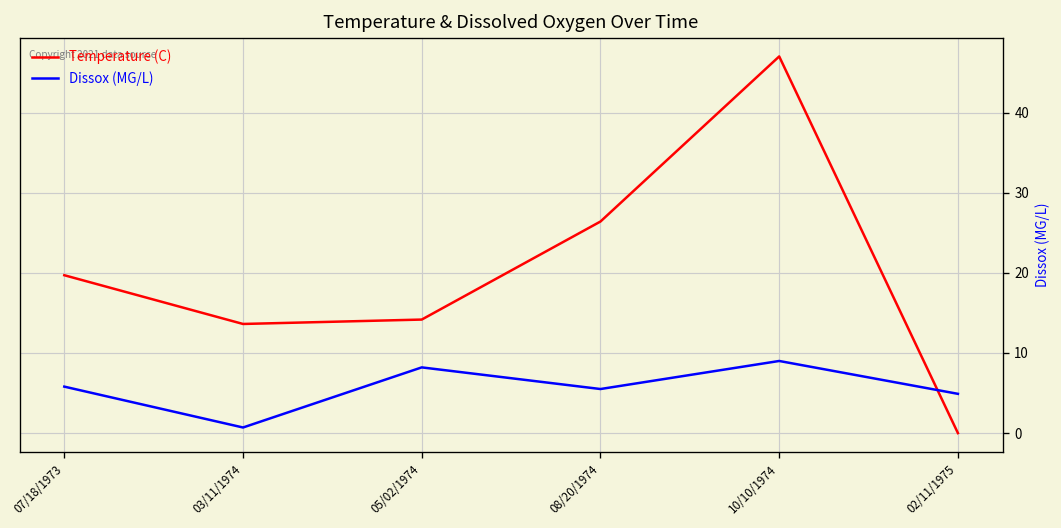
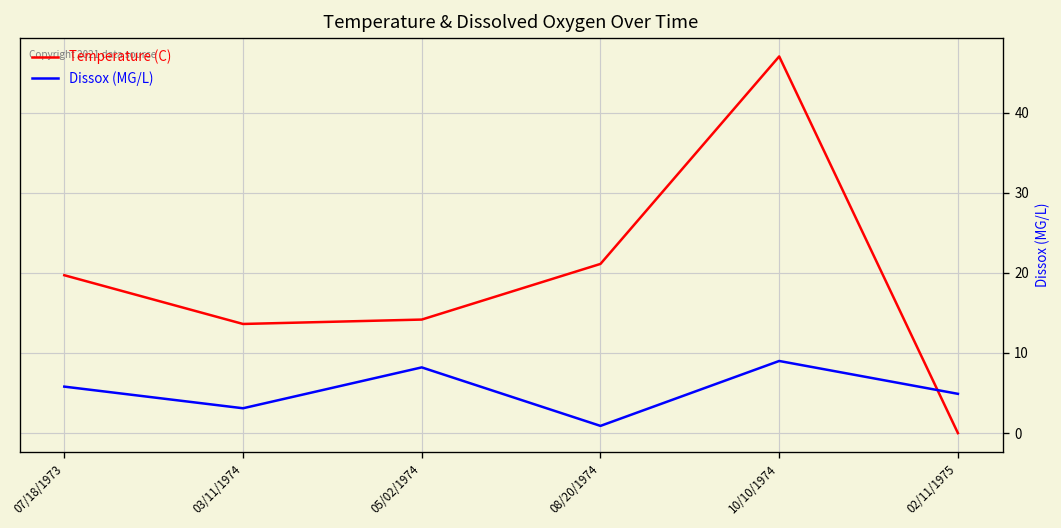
Dissox (MG/L), 03/11/1974: 1 -> 3
Temperature (C), 08/20/1974: 26 -> 21
Dissox (MG/L), 08/20/1974: 6 -> 1
